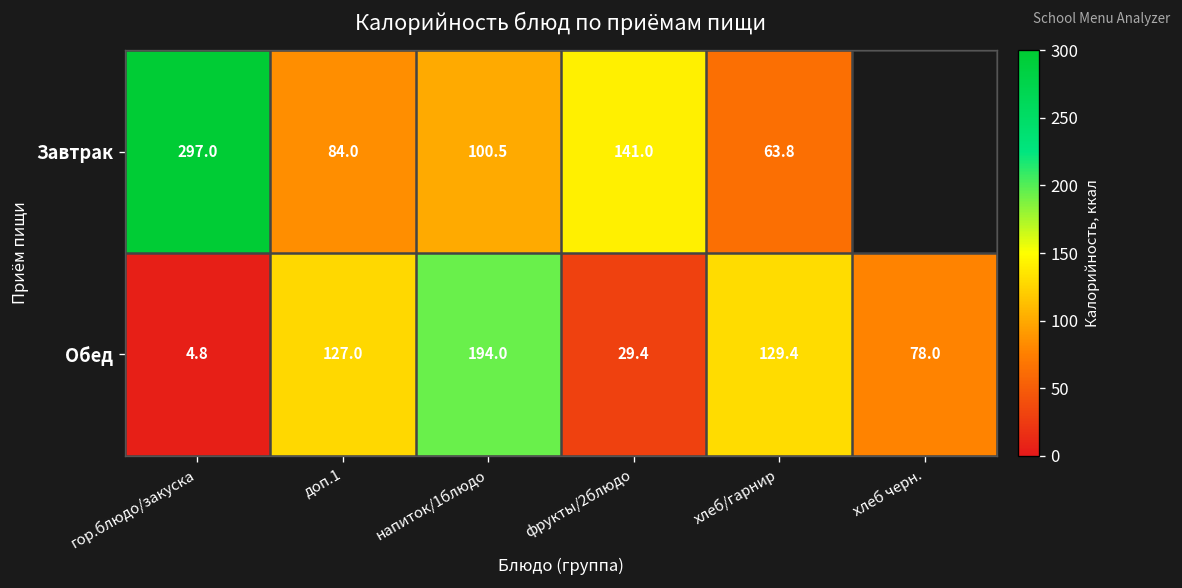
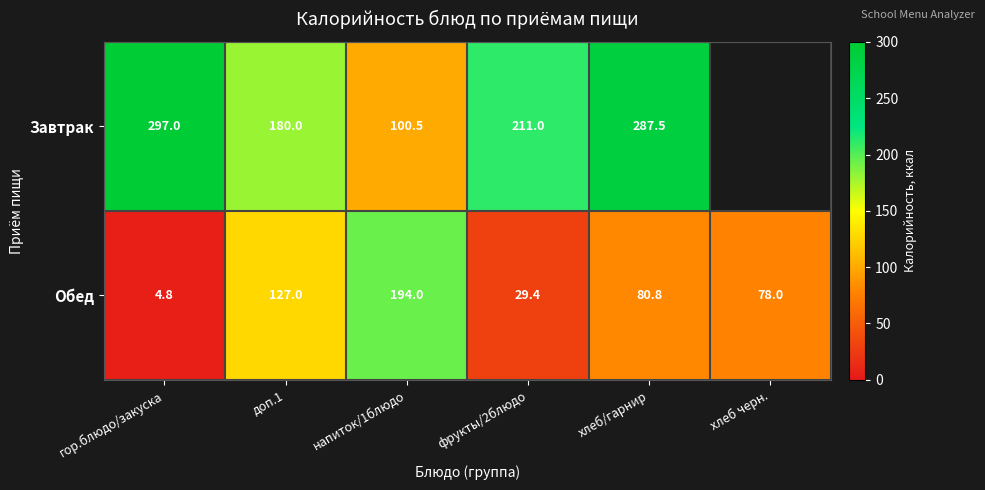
Завтрак, доп.1: 84.0 -> 180.0
Завтрак, фрукты/2блюдо: 141.0 -> 211.0
Завтрак, хлеб/гарнир: 63.8 -> 287.5
Обед, хлеб/гарнир: 129.4 -> 80.8
